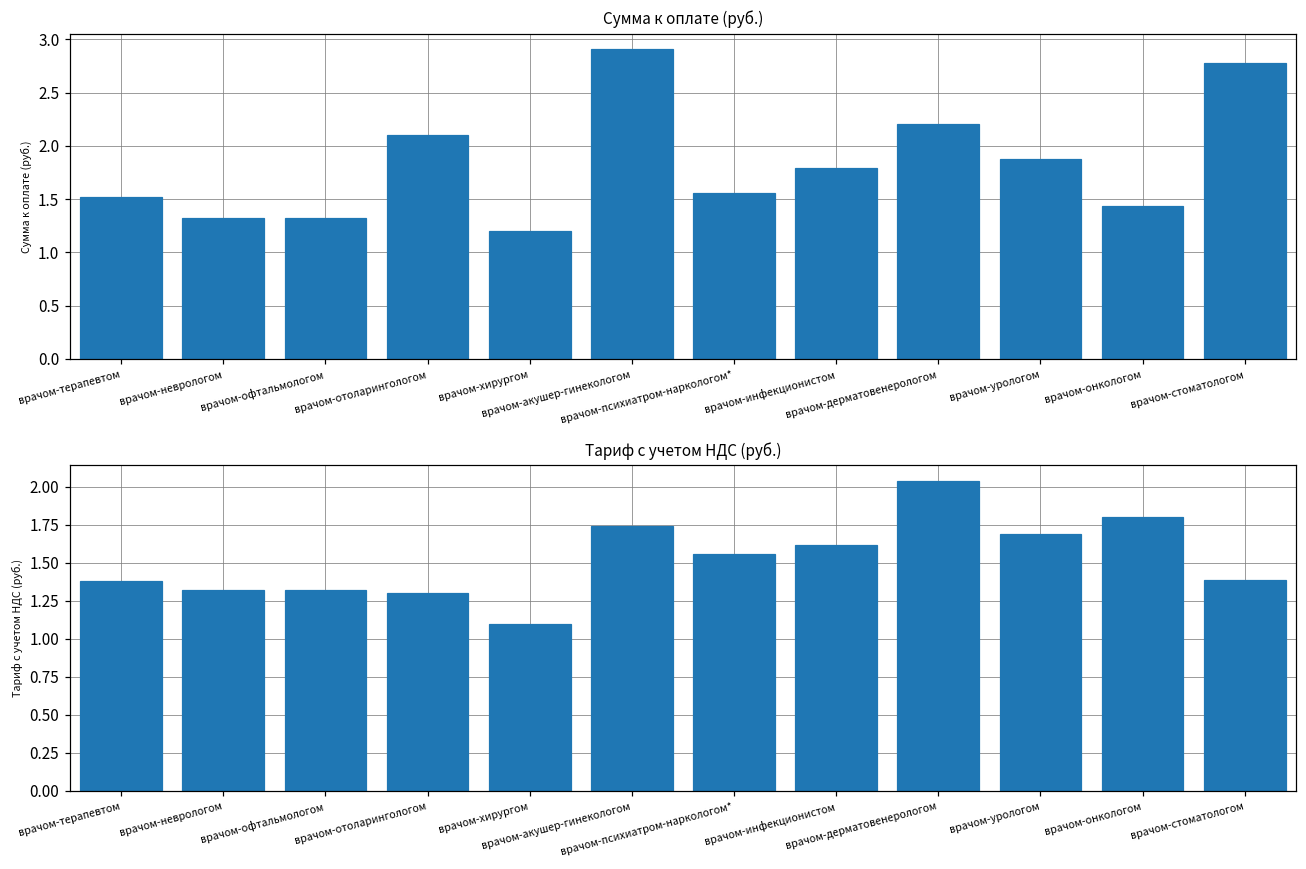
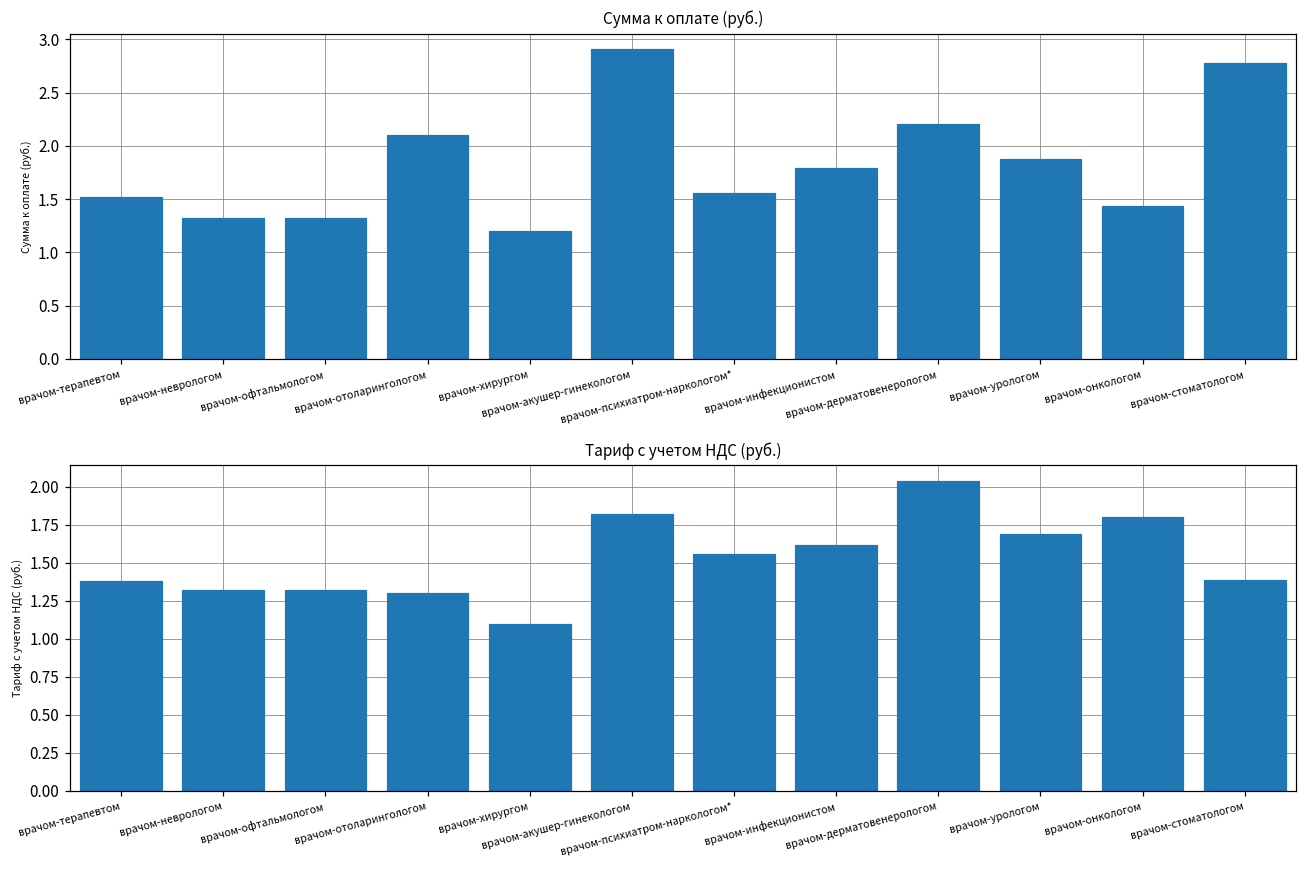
Тариф с учетом НДС (руб.), врачом-акушер-гинекологом: 1.74 -> 1.82
